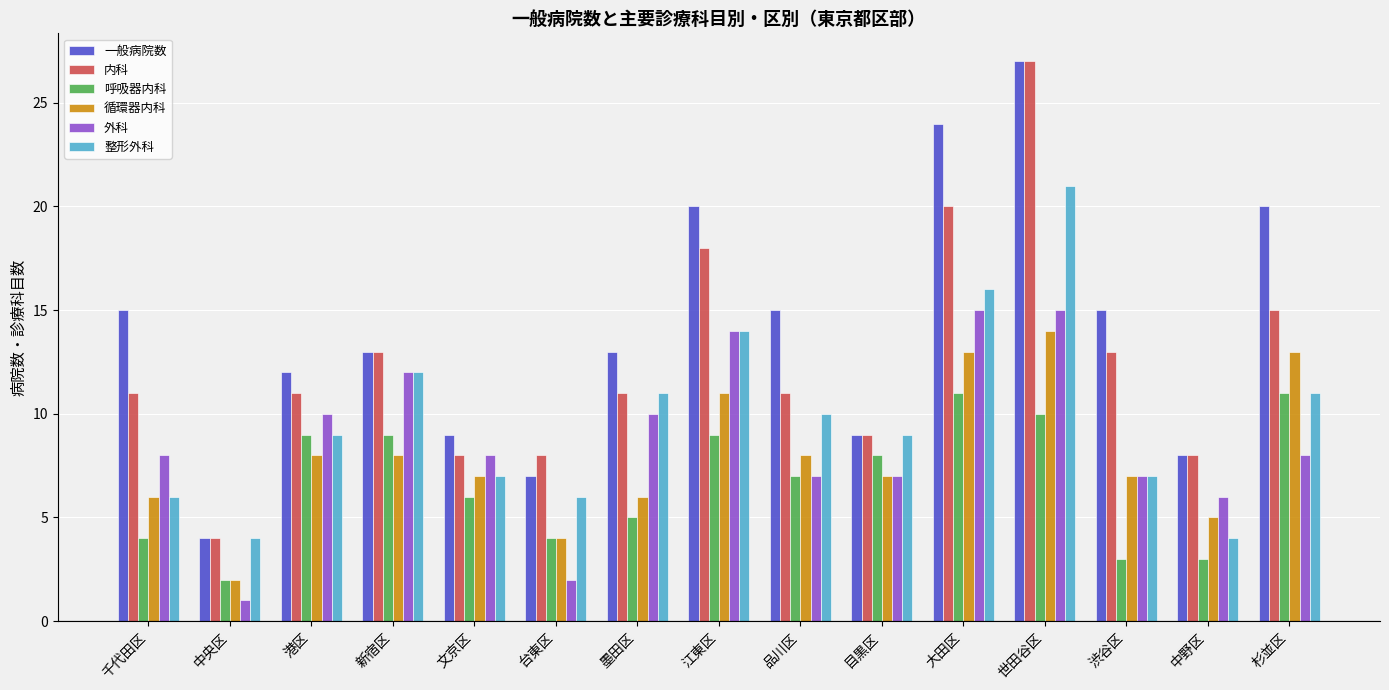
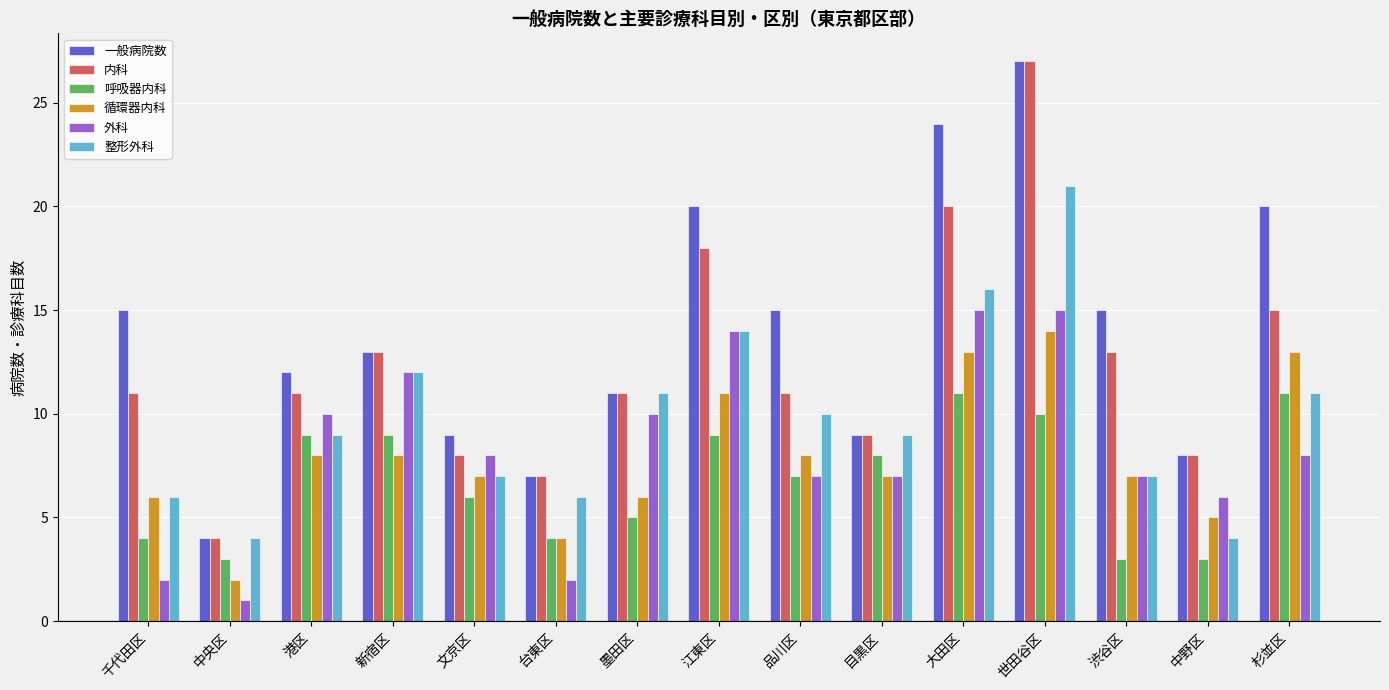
外科, 千代田区: 8 -> 2
呼吸器内科, 中央区: 2 -> 3
内科, 台東区: 8 -> 7
一般病院数, 墨田区: 13 -> 11
